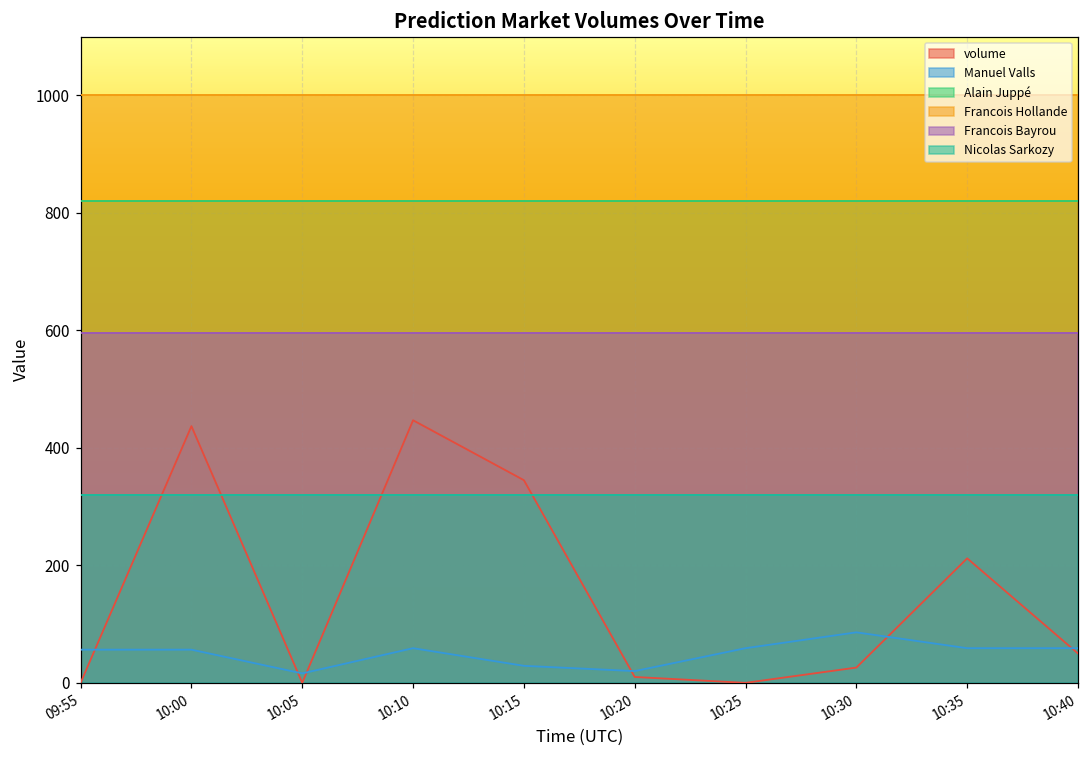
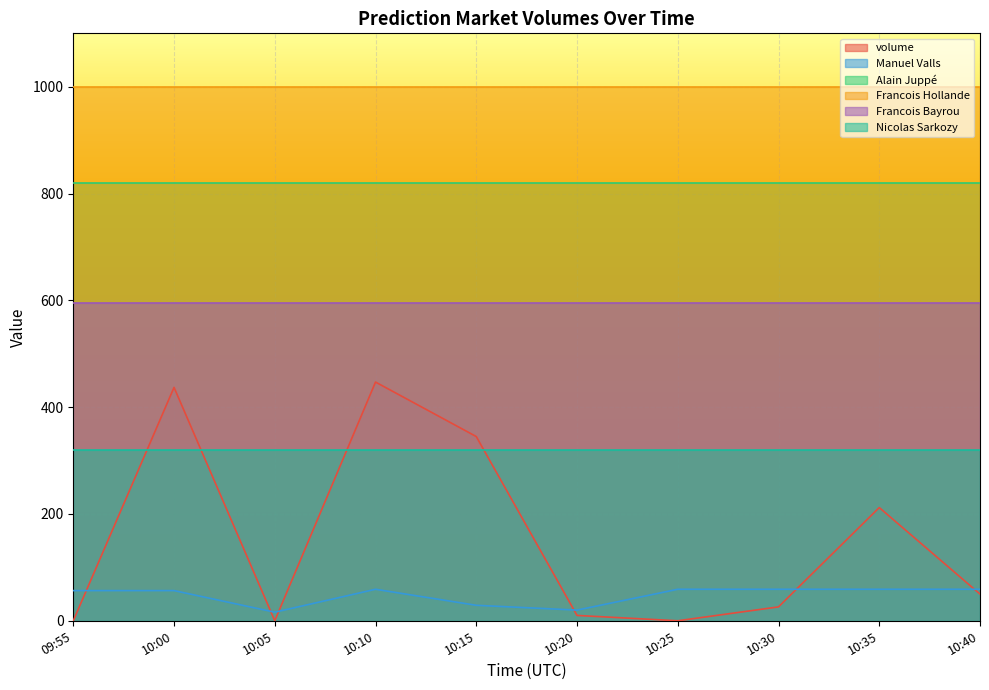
Manuel Valls, 10:30: 90 -> 60
